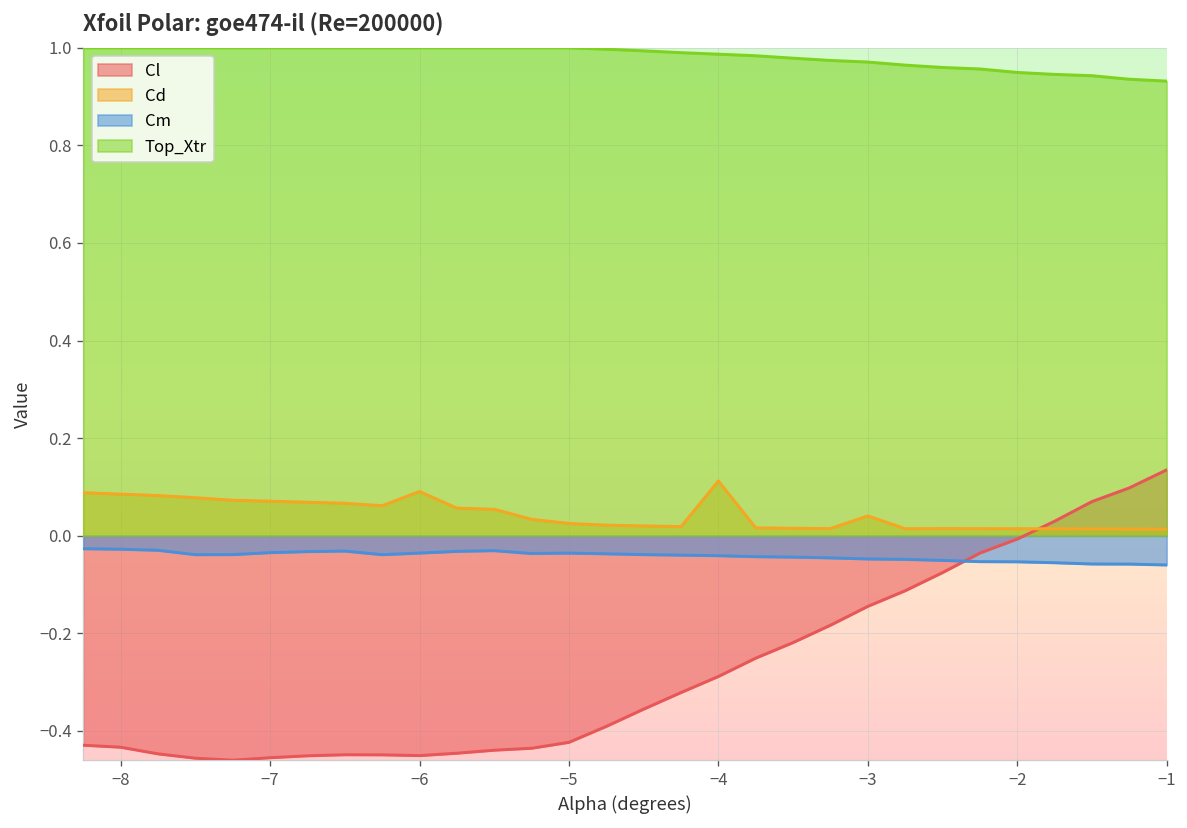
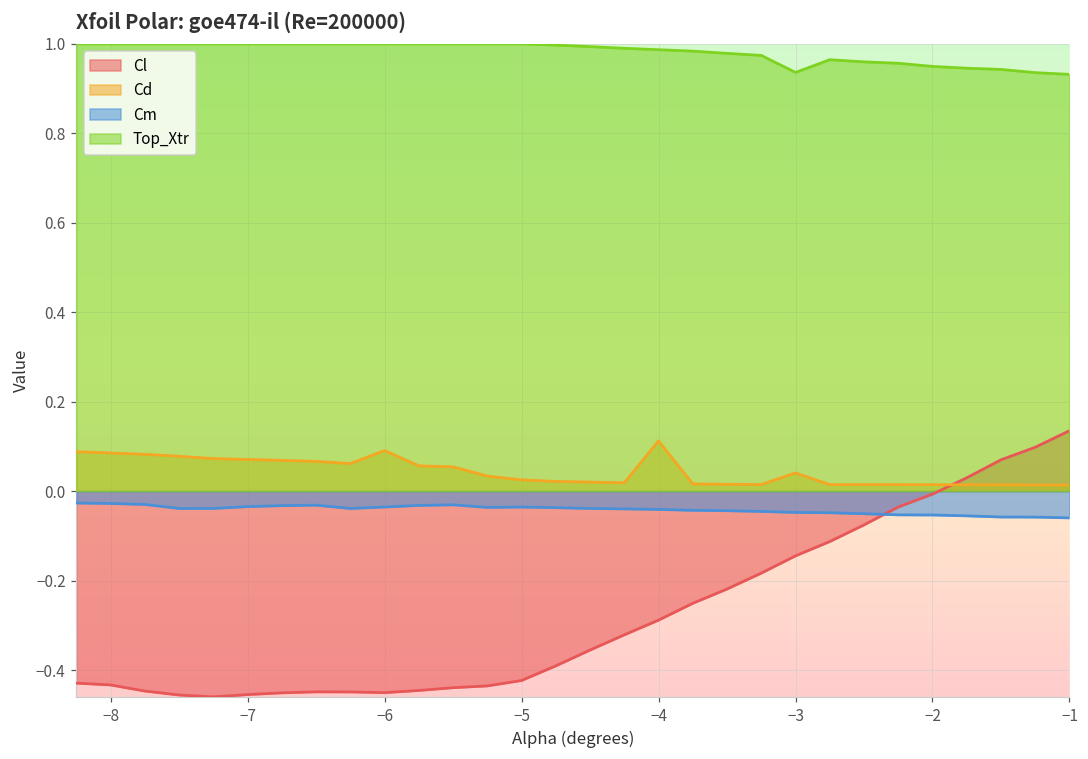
Top_Xtr, −3: 0.97 -> 0.94
